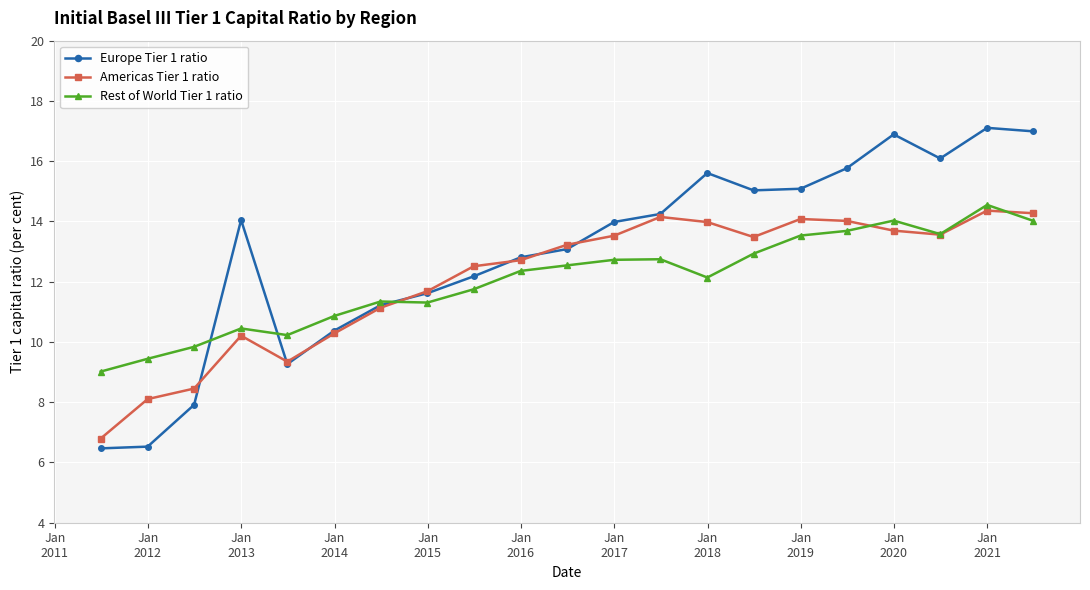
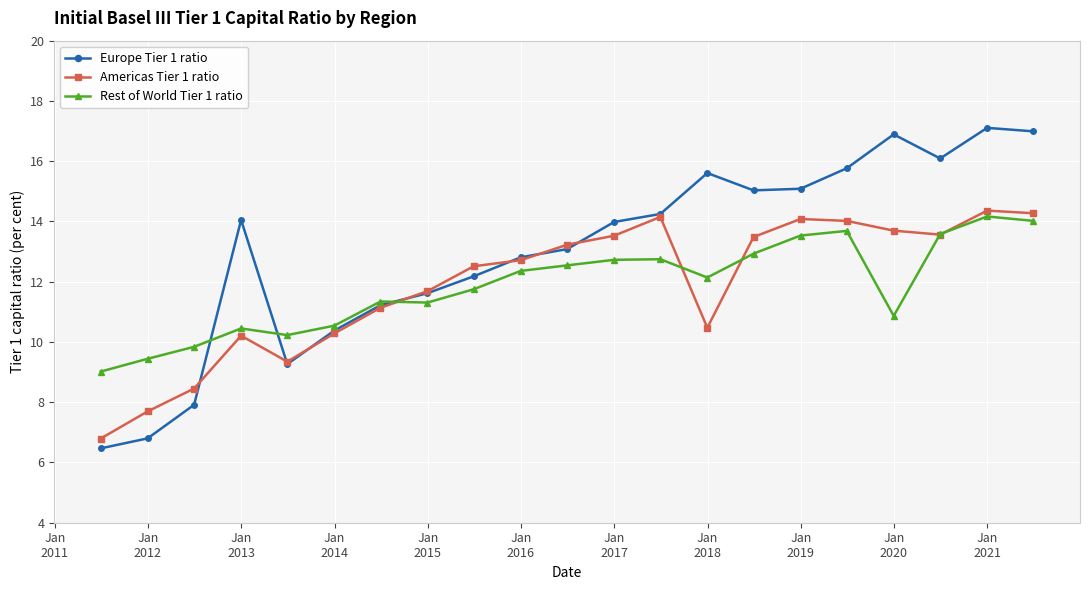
Europe Tier 1 ratio, Jan 2012: 6.5 -> 6.8
Americas Tier 1 ratio, Jan 2012: 8.1 -> 7.7
Rest of World Tier 1 ratio, Jan 2014: 10.9 -> 10.5
Americas Tier 1 ratio, Jan 2018: 14.0 -> 10.5
Rest of World Tier 1 ratio, Jan 2020: 14.0 -> 10.9
Rest of World Tier 1 ratio, Jan 2021: 14.5 -> 14.2
